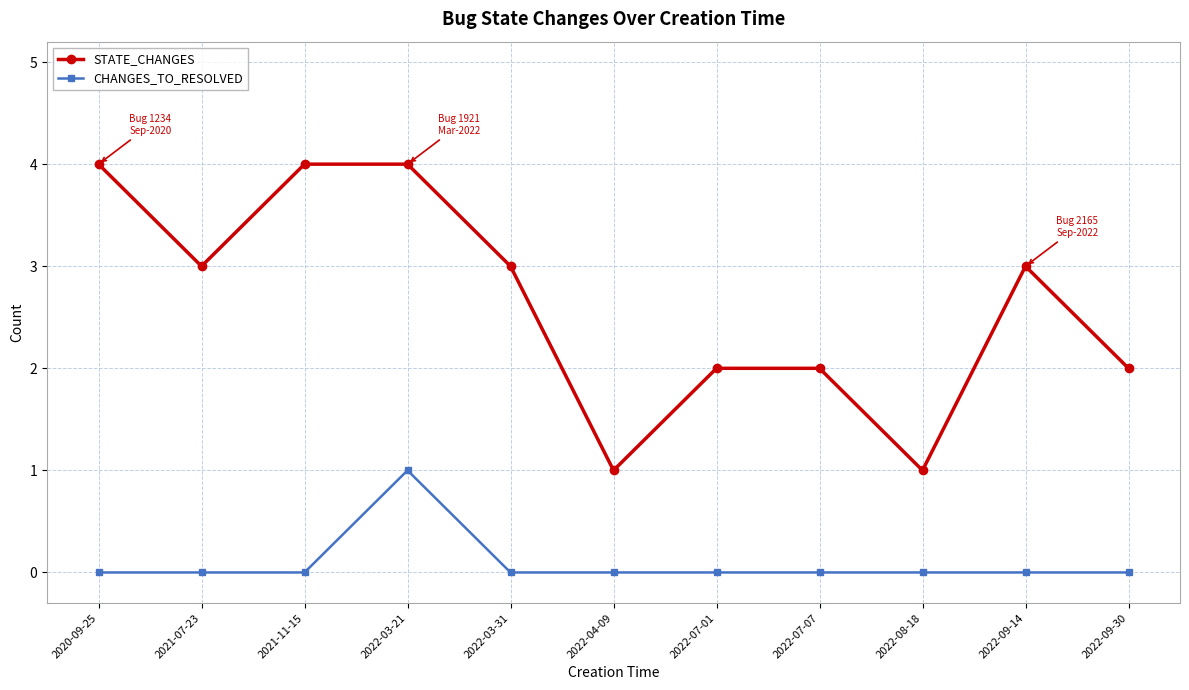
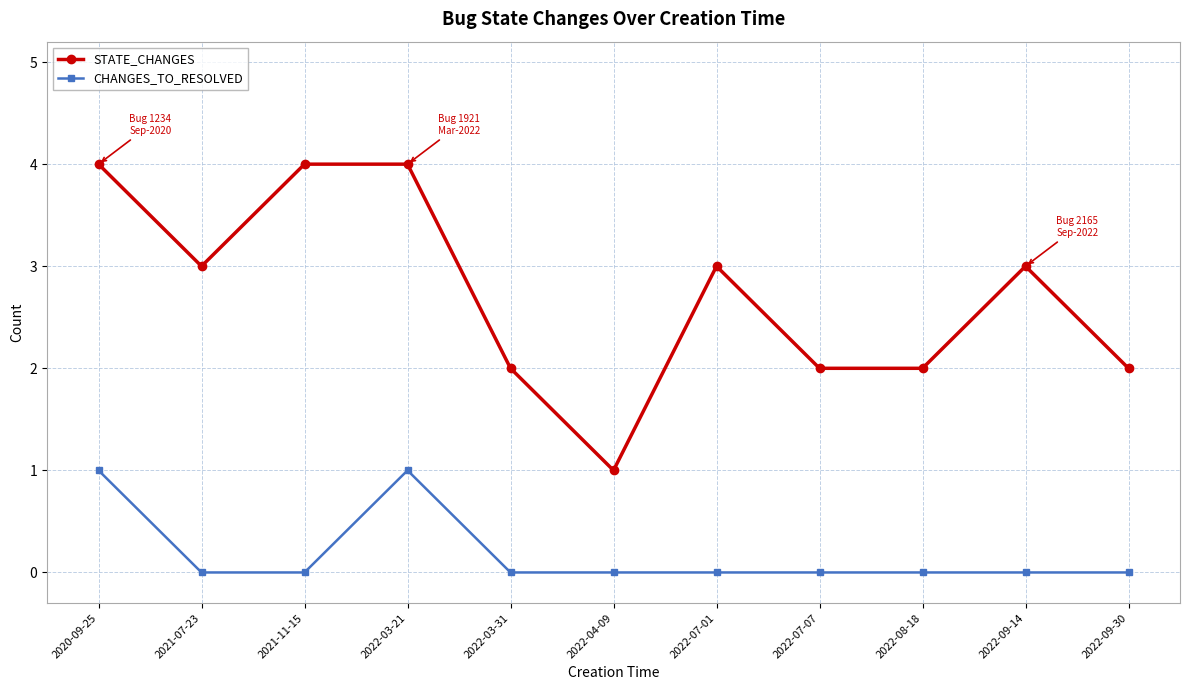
CHANGES_TO_RESOLVED, 2020-09-25: 0 -> 1
STATE_CHANGES, 2022-03-31: 3 -> 2
STATE_CHANGES, 2022-07-01: 2 -> 3
STATE_CHANGES, 2022-08-18: 1 -> 2
